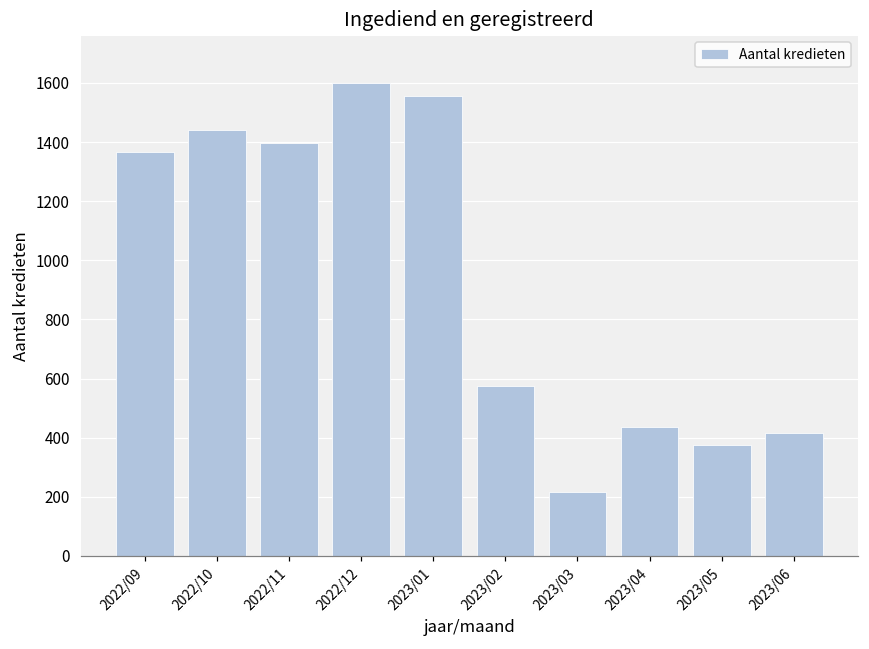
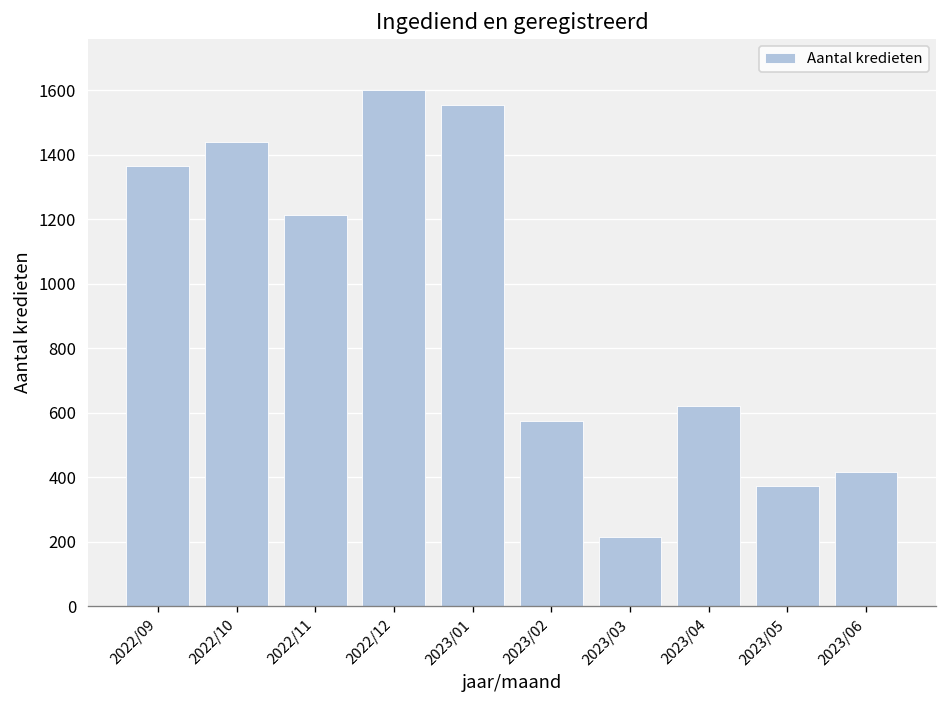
2022/11: 1400 -> 1210
2023/04: 440 -> 620
